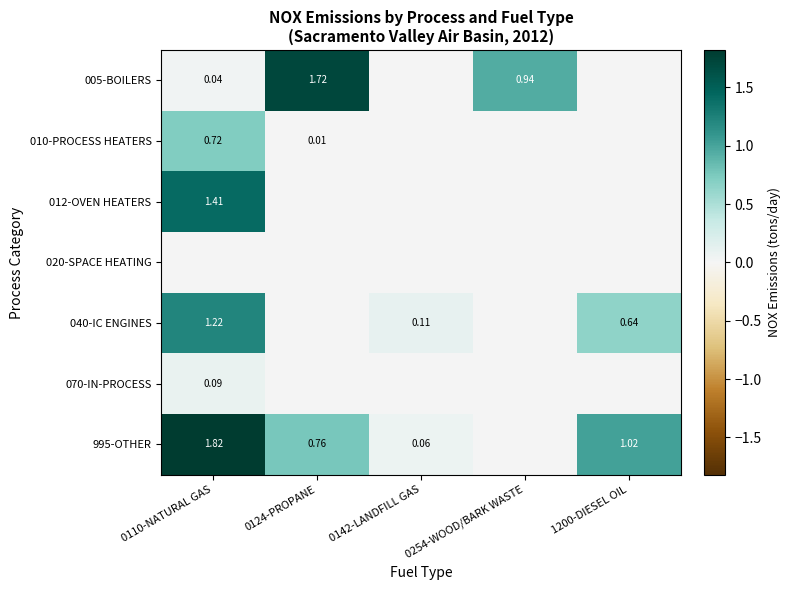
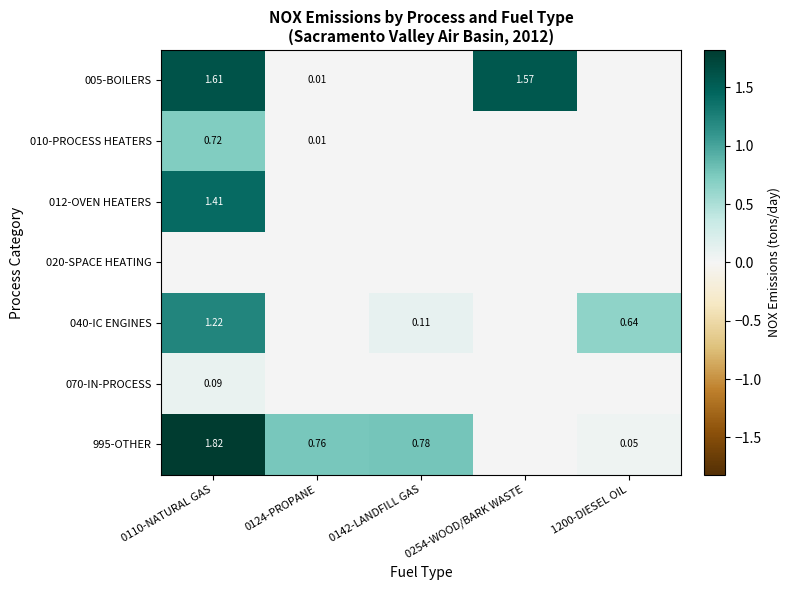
005-BOILERS, 0110-NATURAL GAS: 0.04 -> 1.61
005-BOILERS, 0124-PROPANE: 1.72 -> 0.01
005-BOILERS, 0254-WOOD/BARK WASTE: 0.94 -> 1.57
995-OTHER, 0142-LANDFILL GAS: 0.06 -> 0.78
995-OTHER, 1200-DIESEL OIL: 1.02 -> 0.05
